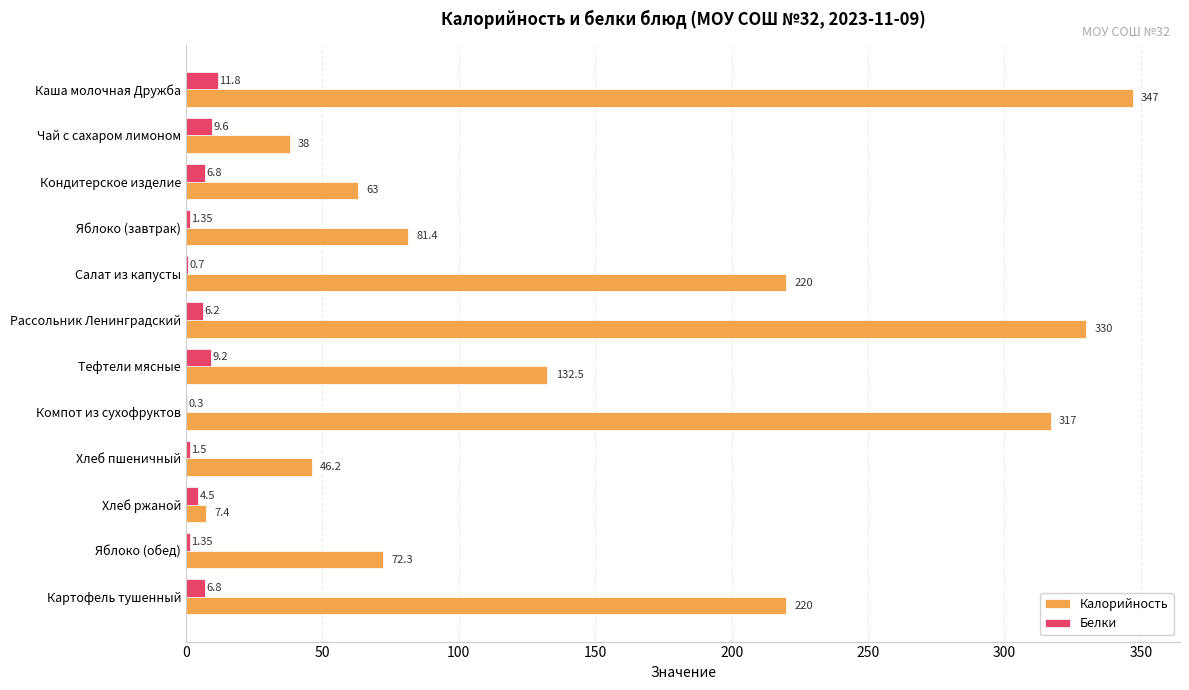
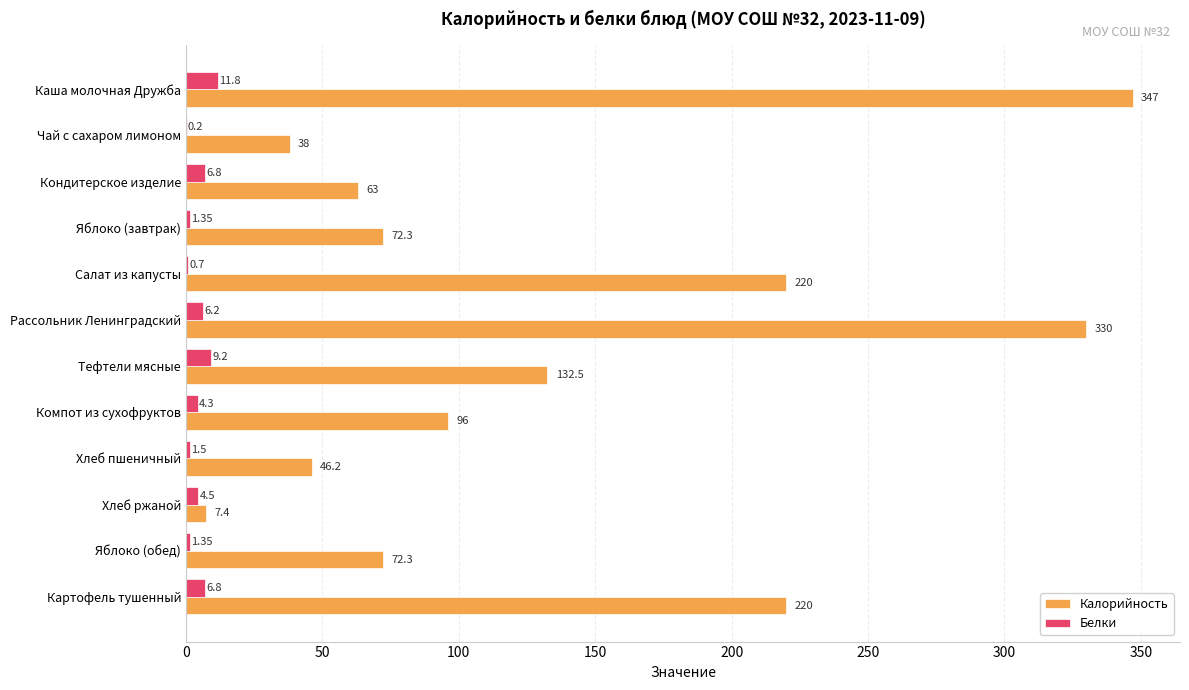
Белки, Чай с сахаром лимоном: 9.6 -> 0.2
Калорийность, Яблоко (завтрак): 81.4 -> 72.3
Белки, Компот из сухофруктов: 0.3 -> 4.3
Калорийность, Компот из сухофруктов: 317 -> 96
